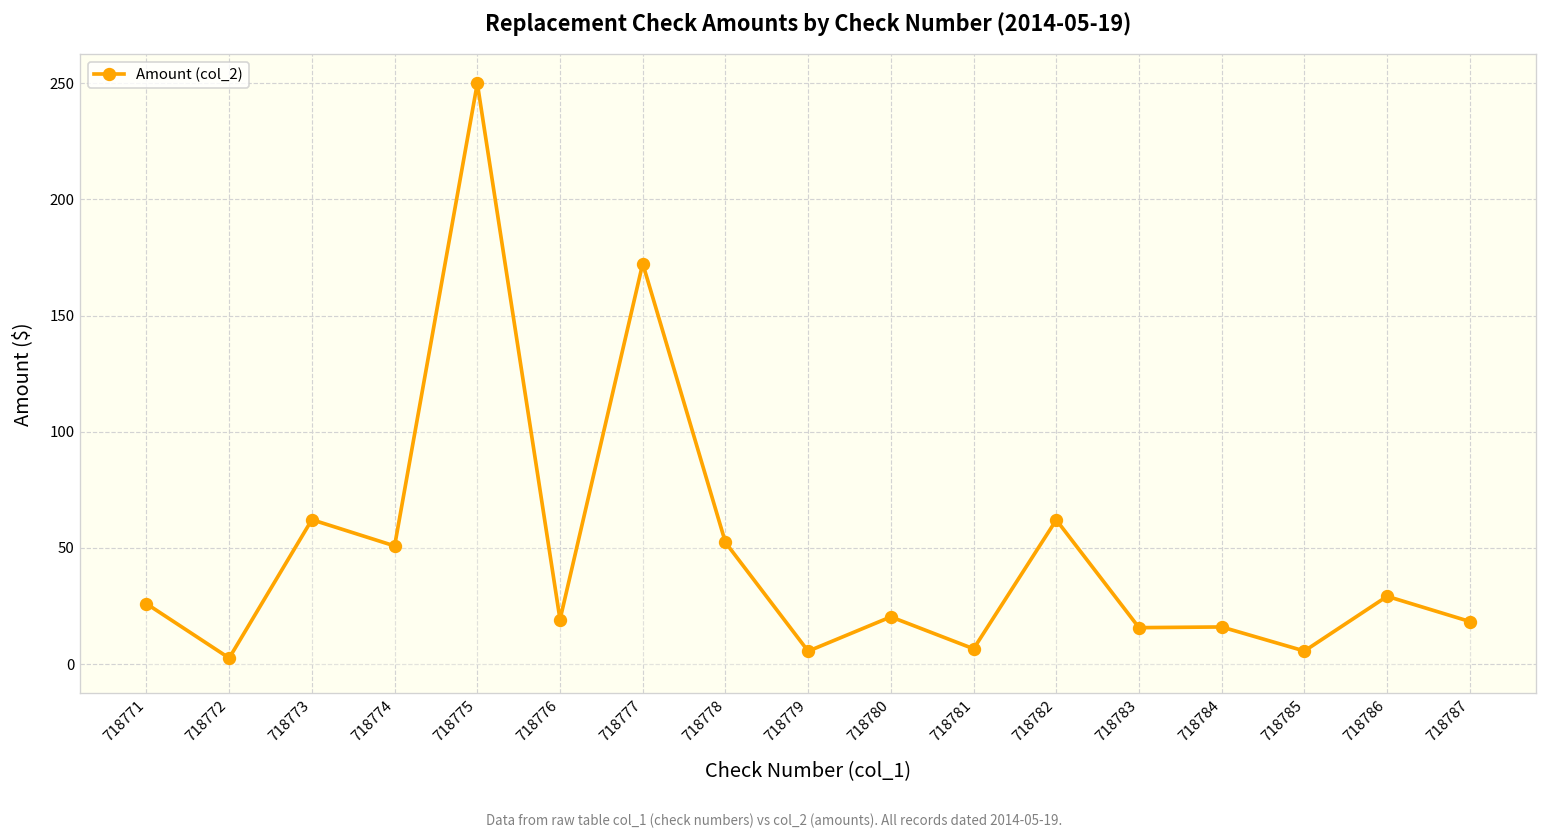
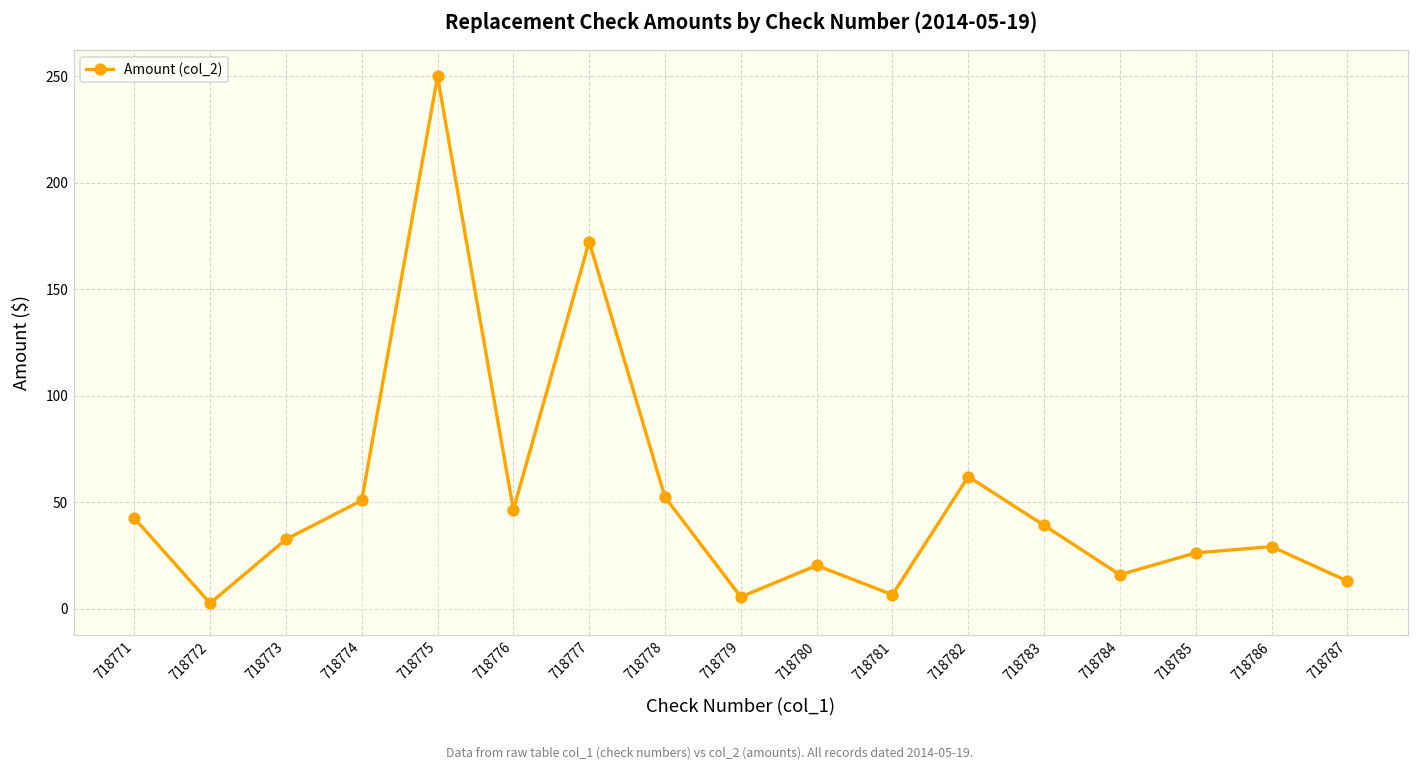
718771: 26 -> 43
718773: 62 -> 33
718776: 19 -> 46
718783: 16 -> 39
718785: 6 -> 26
718787: 18 -> 13
